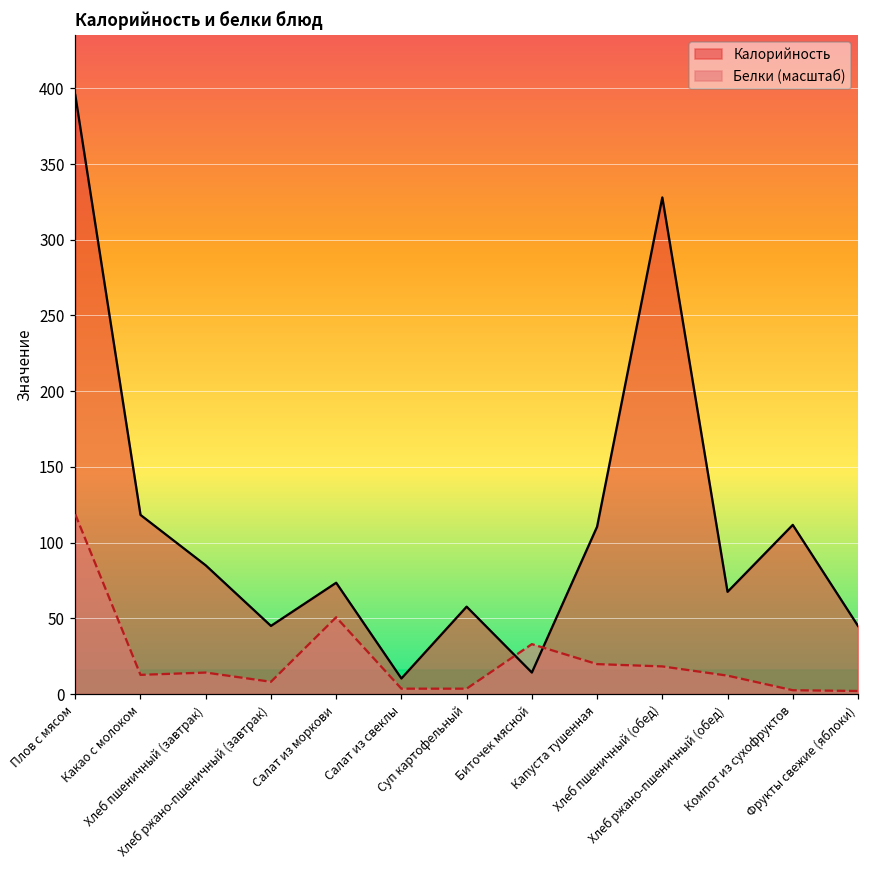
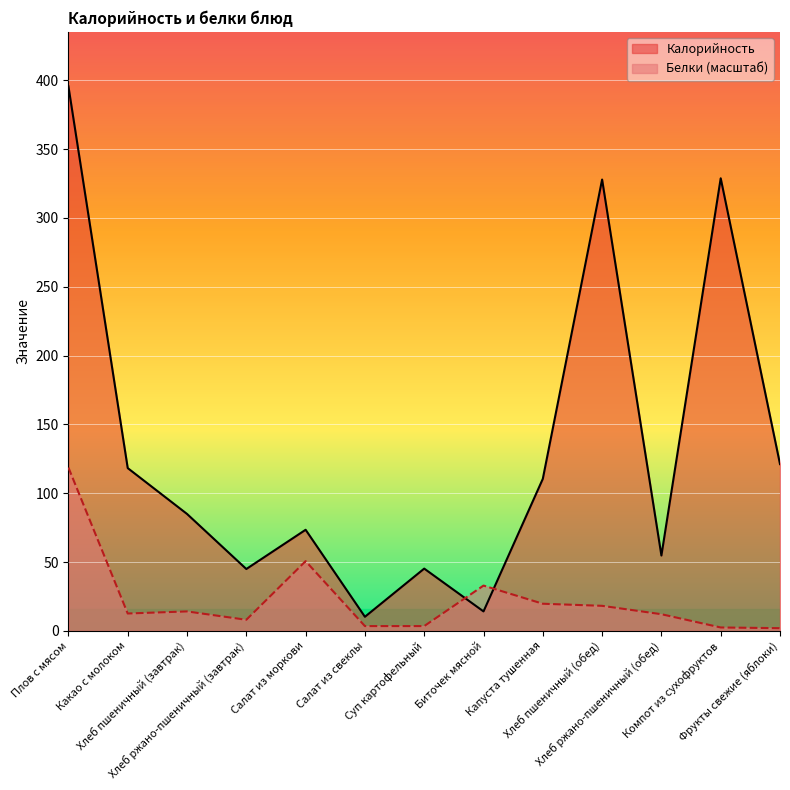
Калорийность, Суп картофельный: 58 -> 45
Калорийность, Хлеб ржано-пшеничный (обед): 68 -> 55
Калорийность, Компот из сухофруктов: 112 -> 329
Калорийность, Фрукты свежие (яблоки): 45 -> 121
